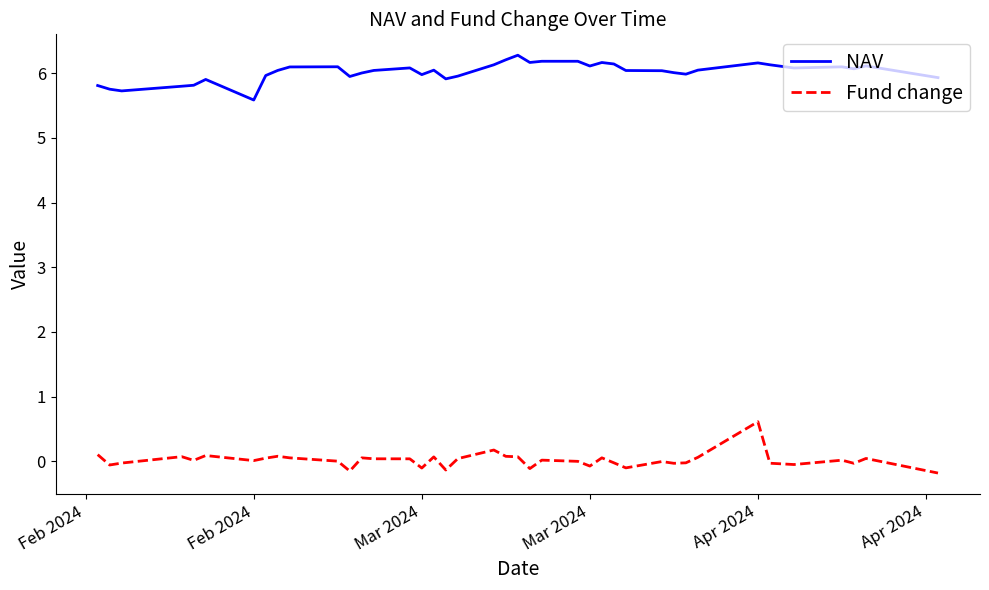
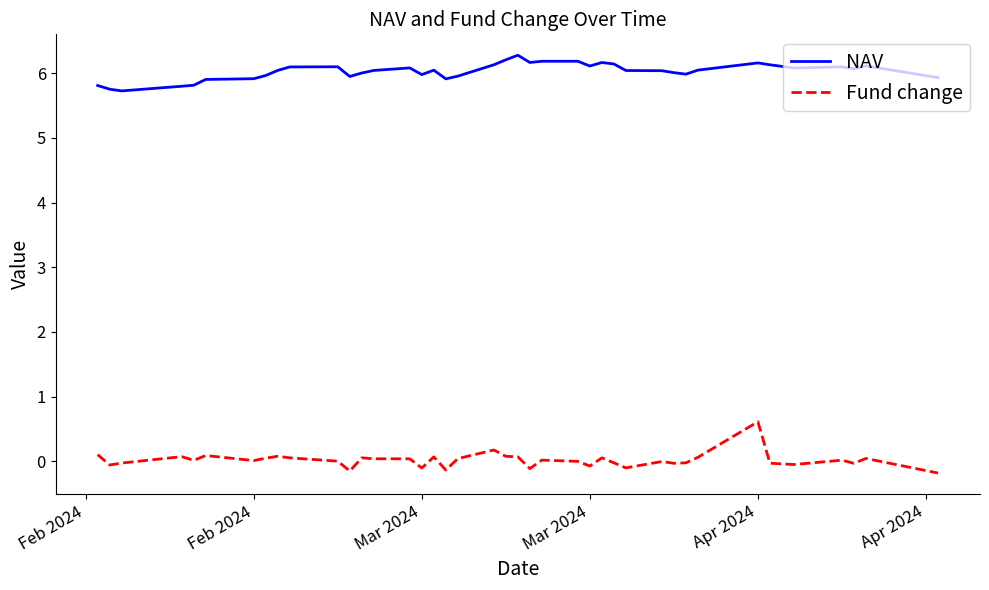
NAV, Feb 2024: 5.6 -> 5.9
